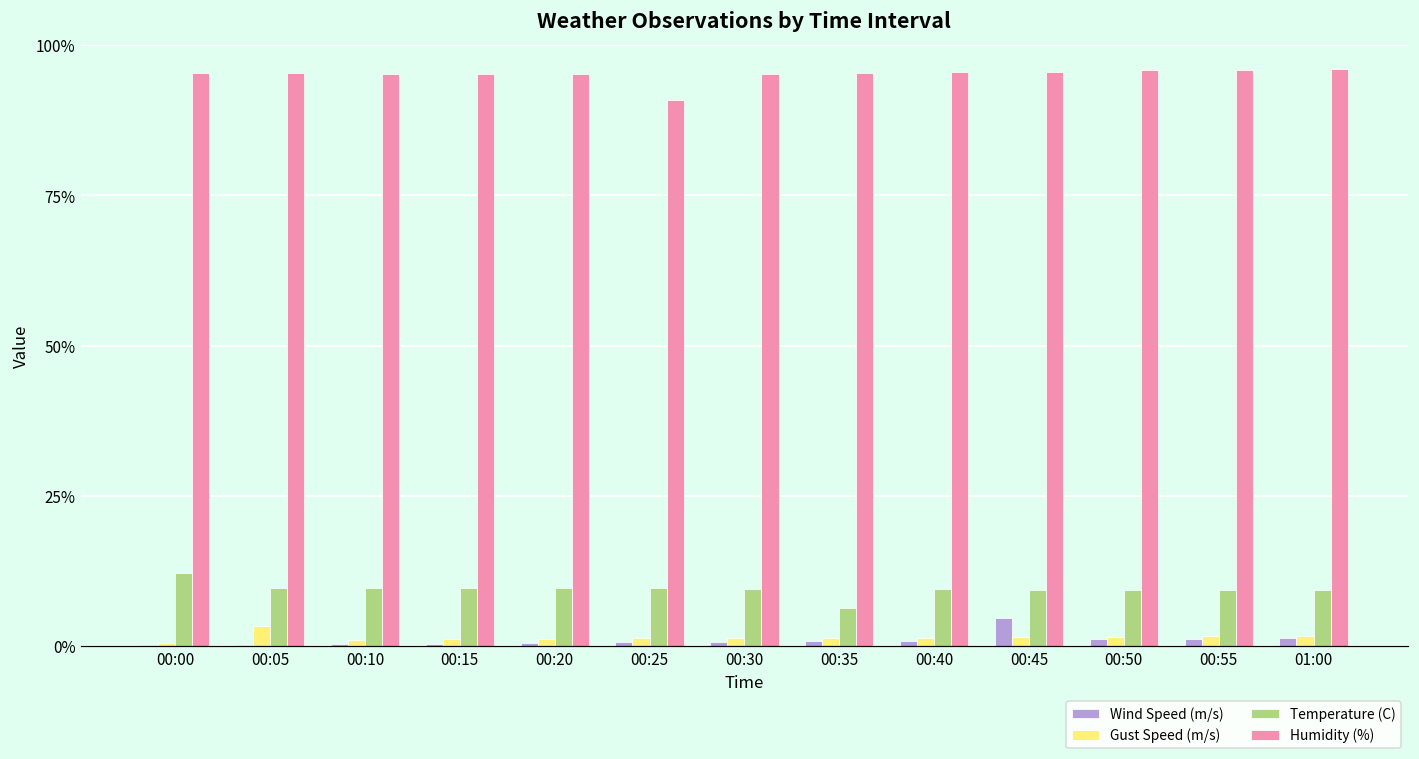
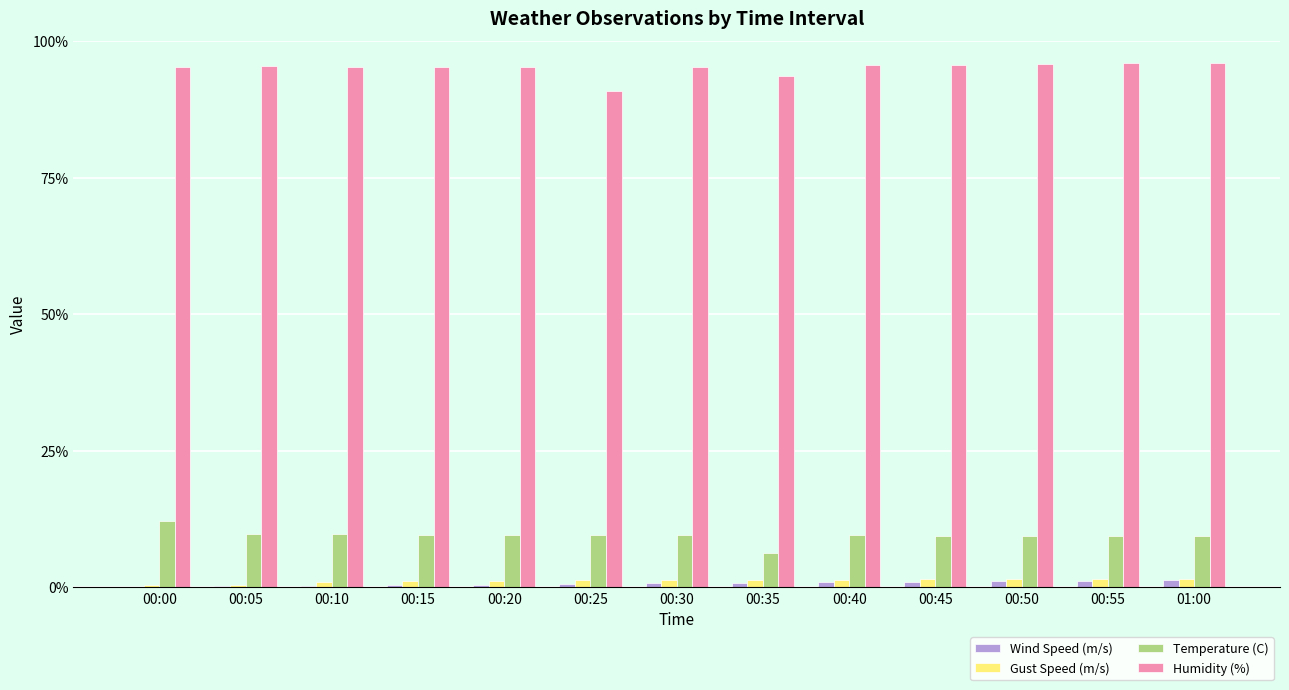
Gust Speed (m/s), 00:05: 3% -> 1%
Humidity (%), 00:35: 95% -> 94%
Wind Speed (m/s), 00:45: 5% -> 1%
